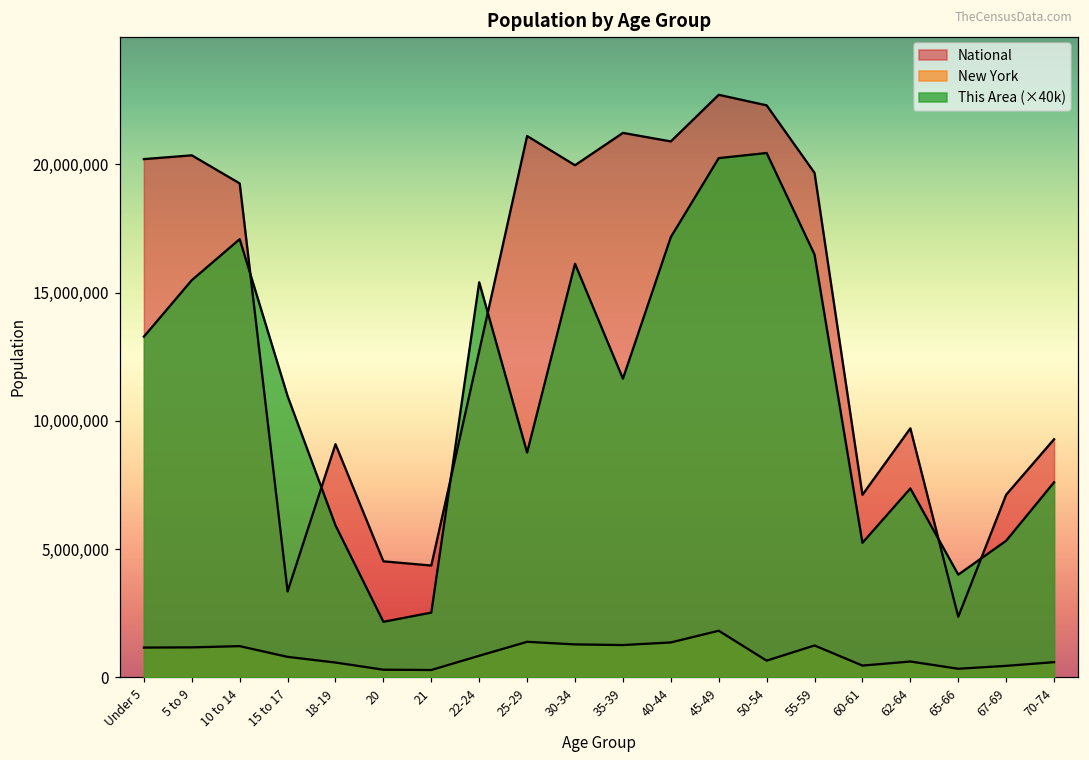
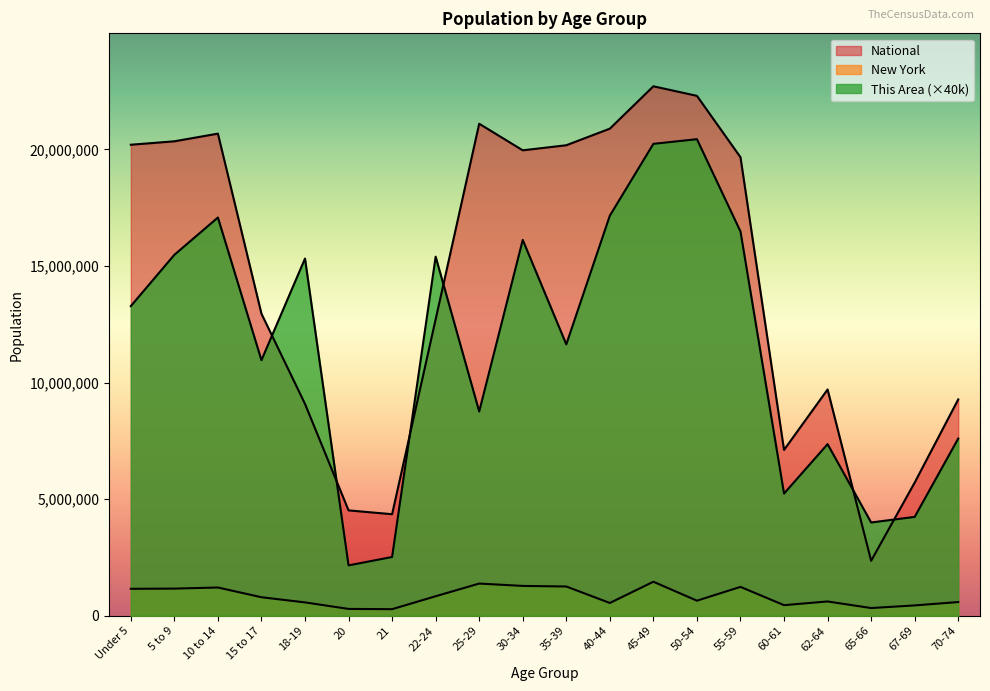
National, 10 to 14: 19,300,000 -> 20,700,000
National, 15 to 17: 3,300,000 -> 13,000,000
This Area (×40k), 18-19: 5,900,000 -> 15,300,000
National, 35-39: 21,200,000 -> 20,200,000
New York, 40-44: 1,400,000 -> 500,000
New York, 45-49: 1,800,000 -> 1,500,000
National, 67-69: 7,100,000 -> 5,700,000
This Area (×40k), 67-69: 5,300,000 -> 4,200,000
